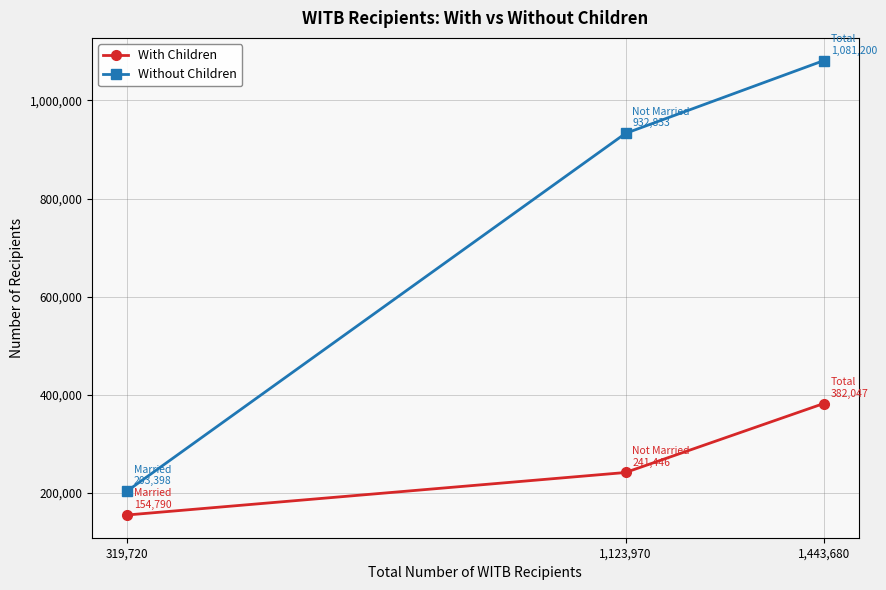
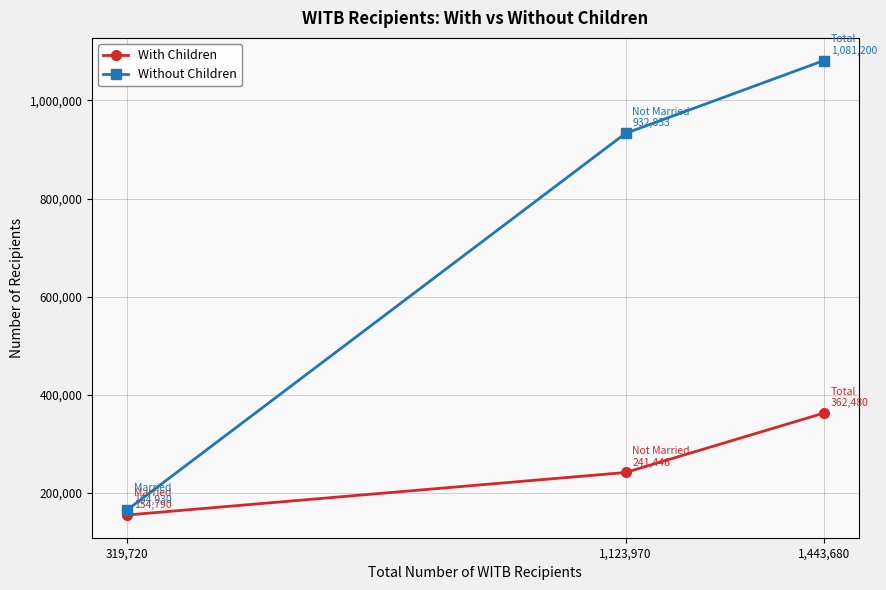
Without Children, 319,720: 203,398 -> 164,930
With Children, 1,443,680: 382,047 -> 362,480
